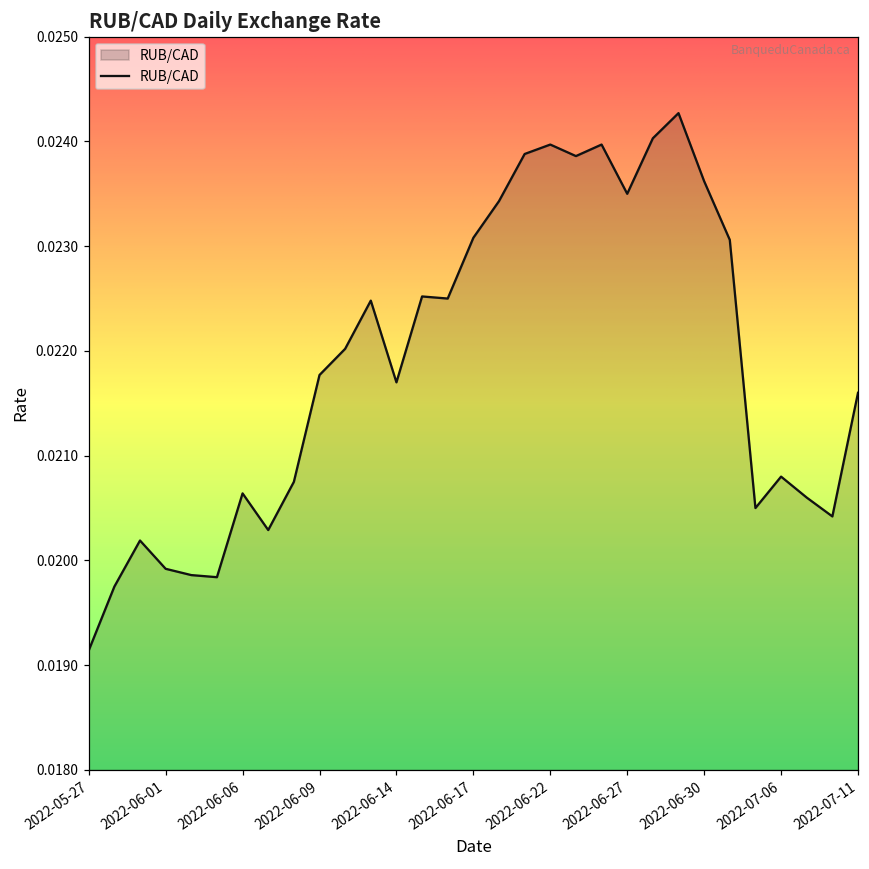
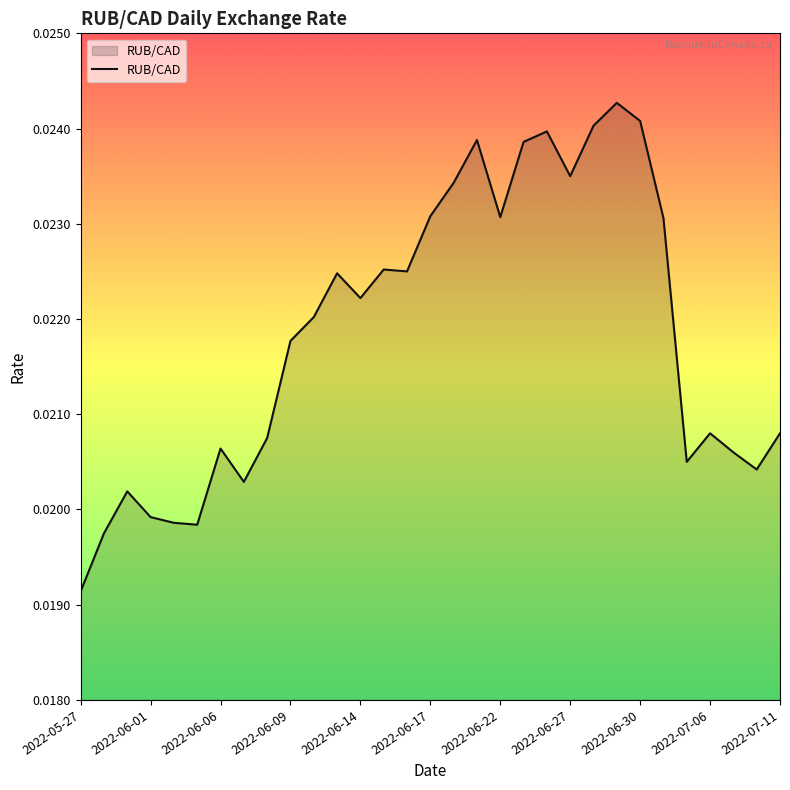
2022-06-14: 0.0217 -> 0.0222
2022-06-22: 0.0240 -> 0.0231
2022-06-30: 0.0236 -> 0.0241
2022-07-11: 0.0216 -> 0.0208
